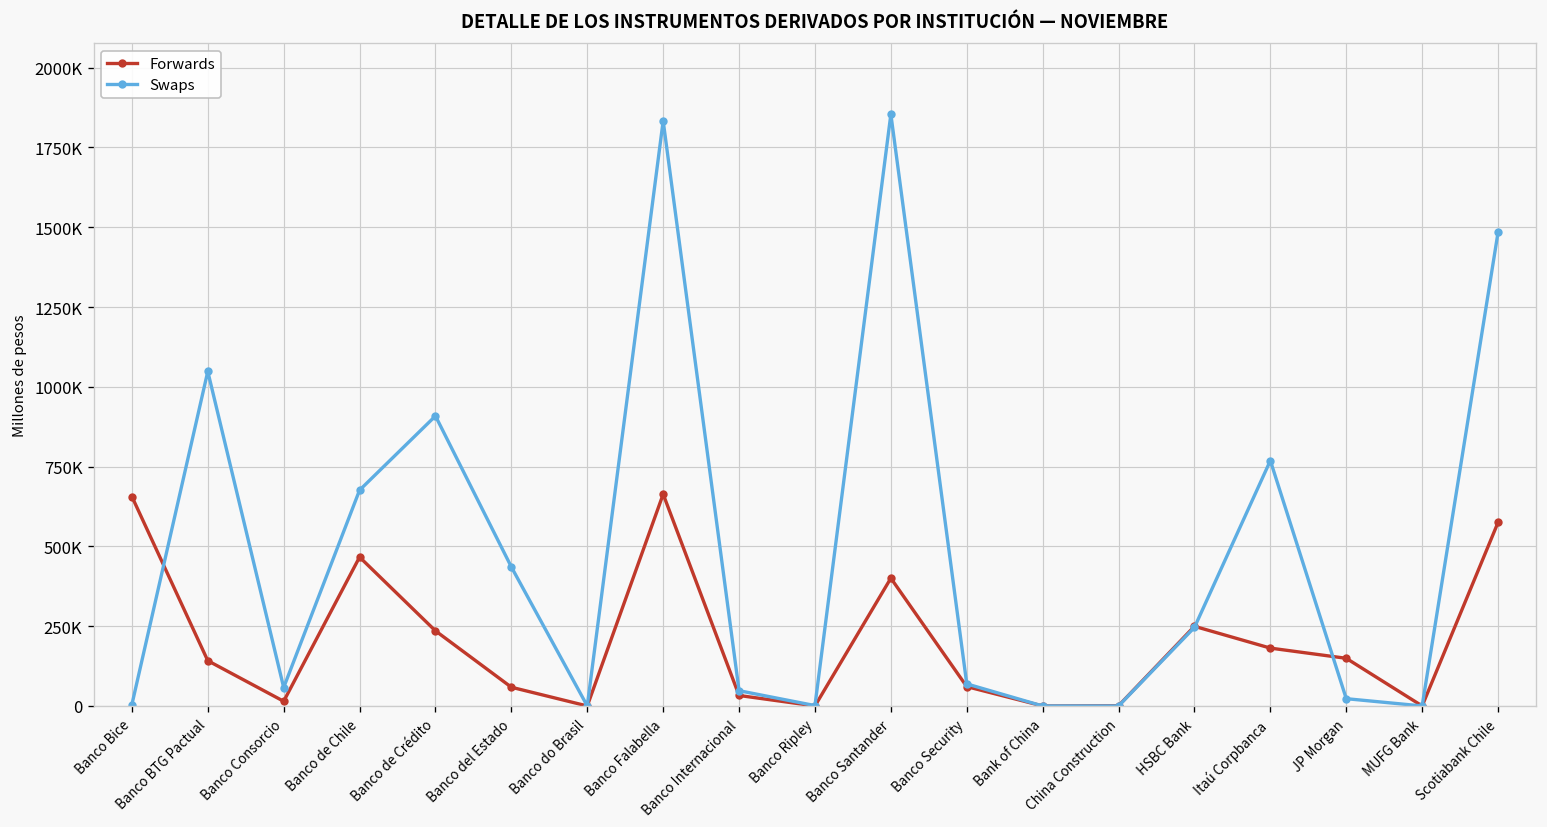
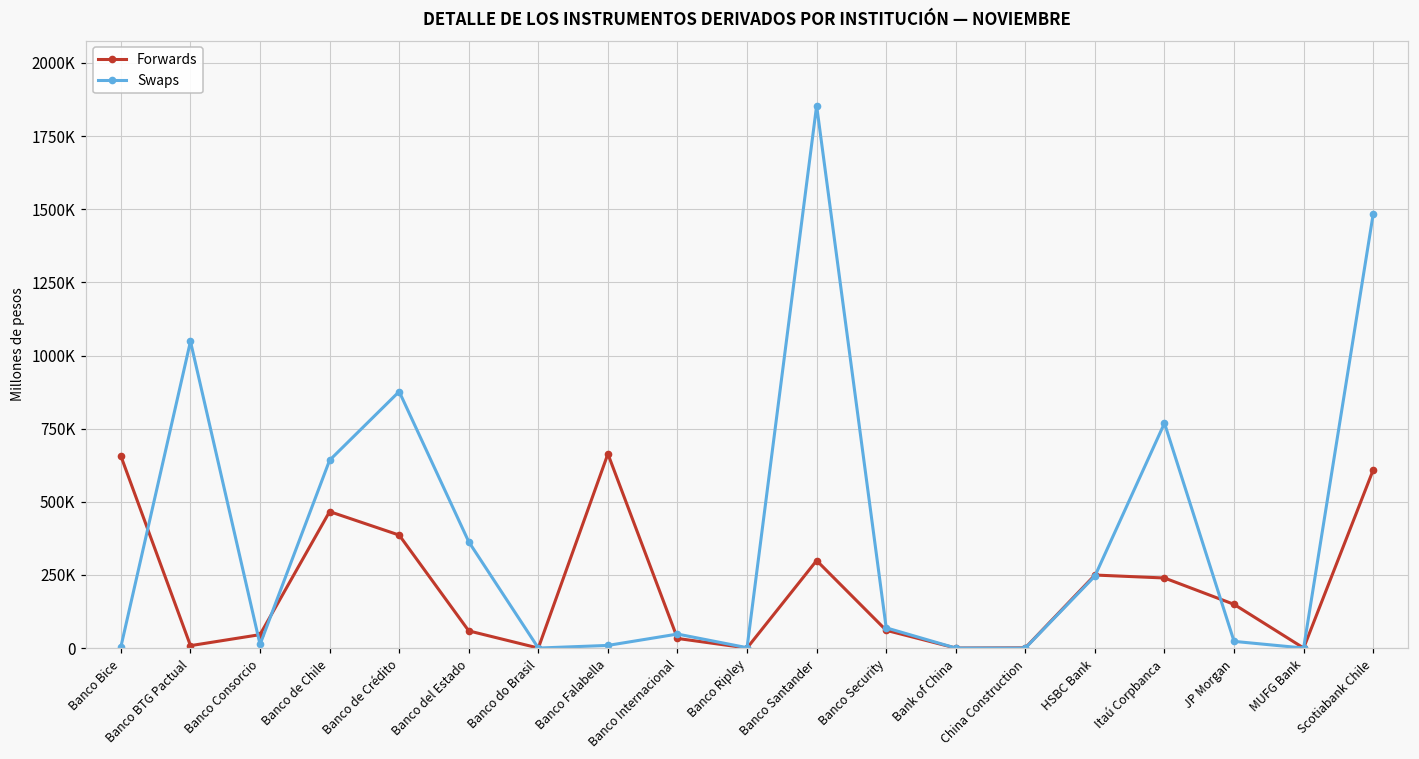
Forwards, Banco BTG Pactual: 140000 -> 10000
Forwards, Banco Consorcio: 10000 -> 50000
Swaps, Banco Consorcio: 60000 -> 10000
Swaps, Banco de Chile: 680000 -> 640000
Forwards, Banco de Crédito: 240000 -> 390000
Swaps, Banco de Crédito: 910000 -> 880000
Swaps, Banco del Estado: 440000 -> 360000
Swaps, Banco Falabella: 1830000 -> 10000
Forwards, Banco Santander: 400000 -> 300000
Forwards, Itaú Corpbanca: 180000 -> 240000
Forwards, Scotiabank Chile: 580000 -> 610000
